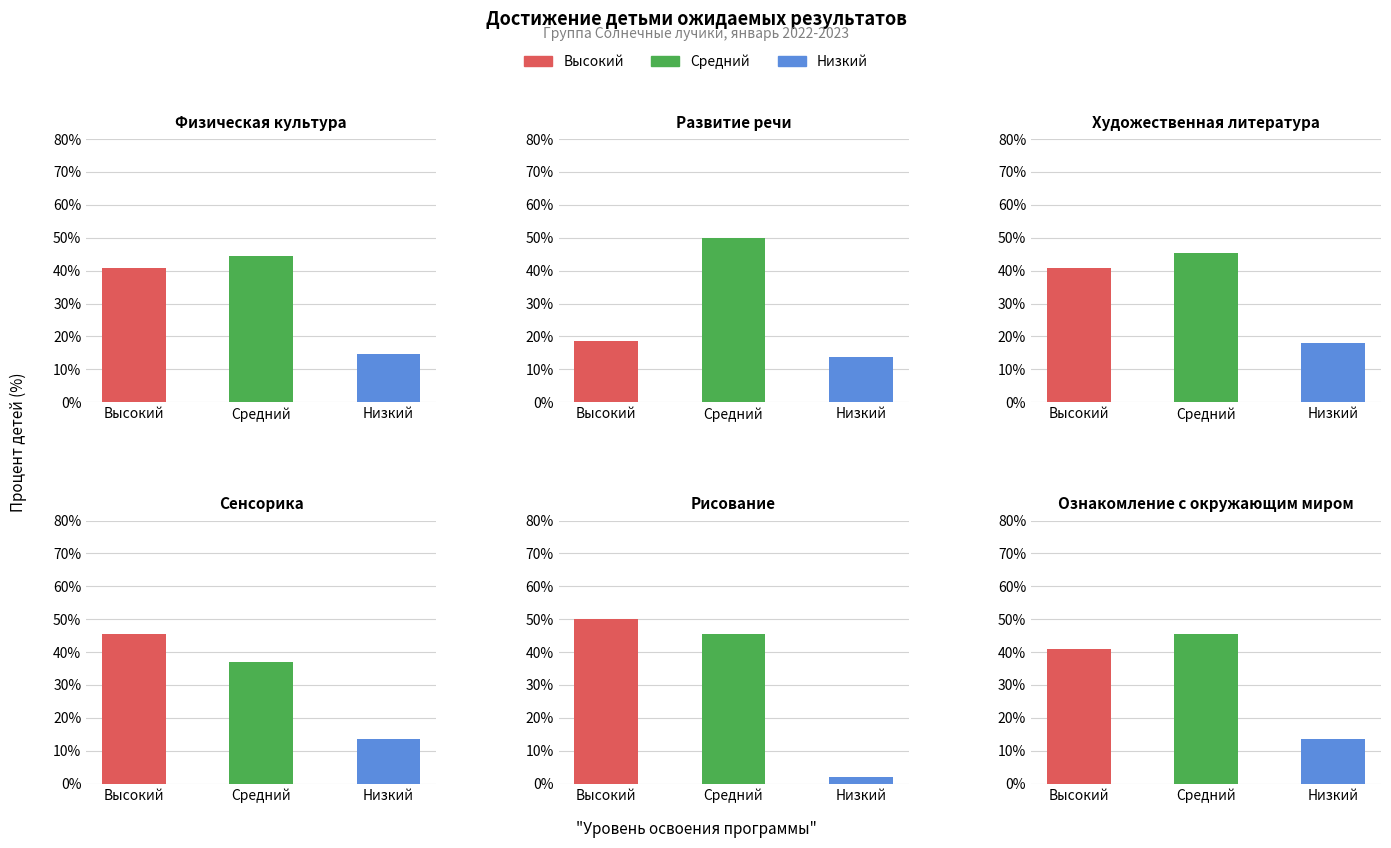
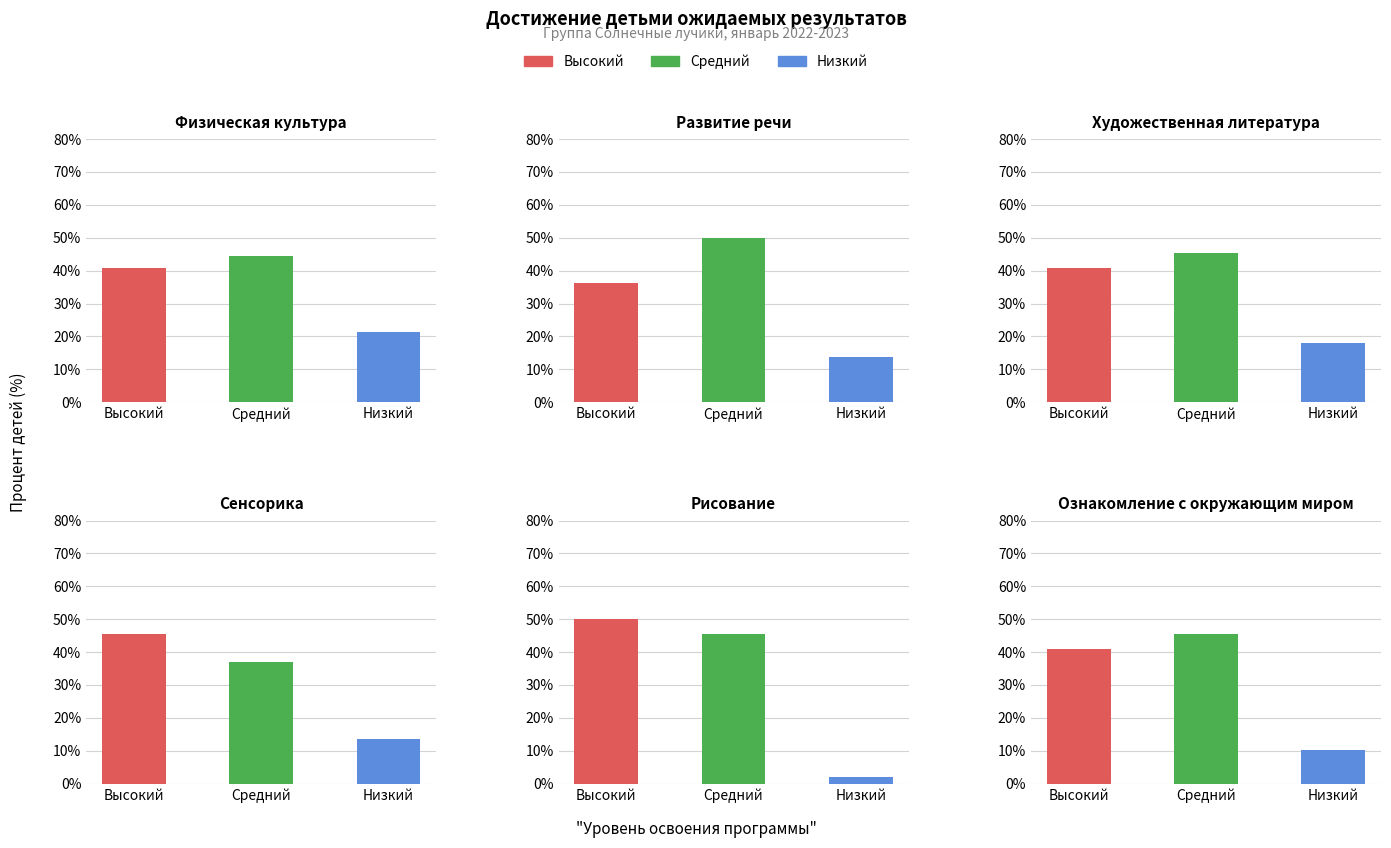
Физическая культура, Низкий: 15% -> 21%
Развитие речи, Высокий: 19% -> 36%
Ознакомление с окружающим миром, Низкий: 14% -> 10%
